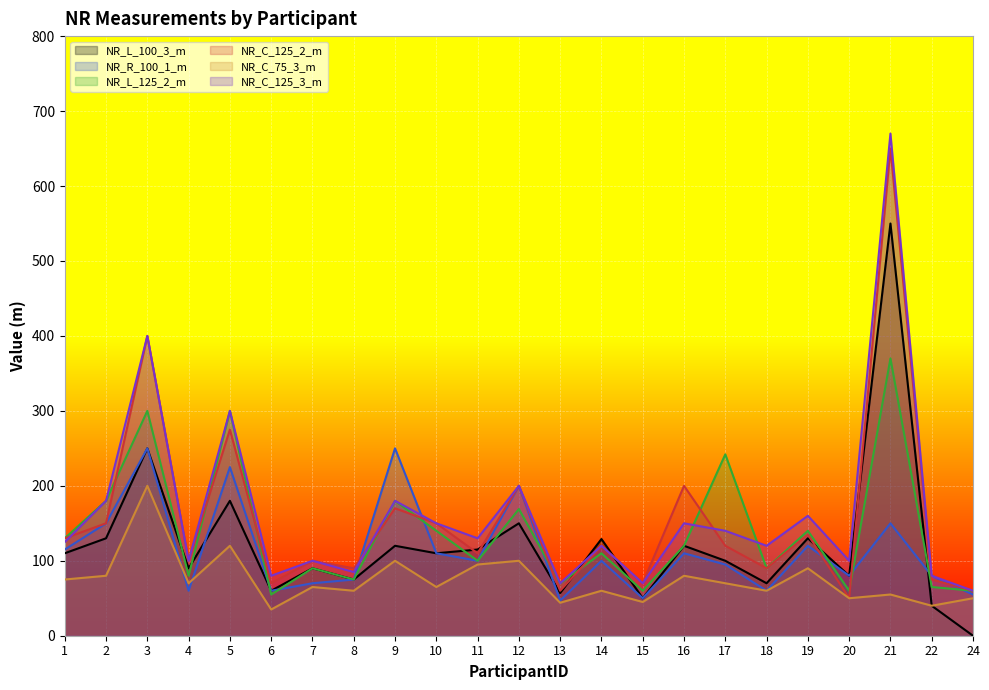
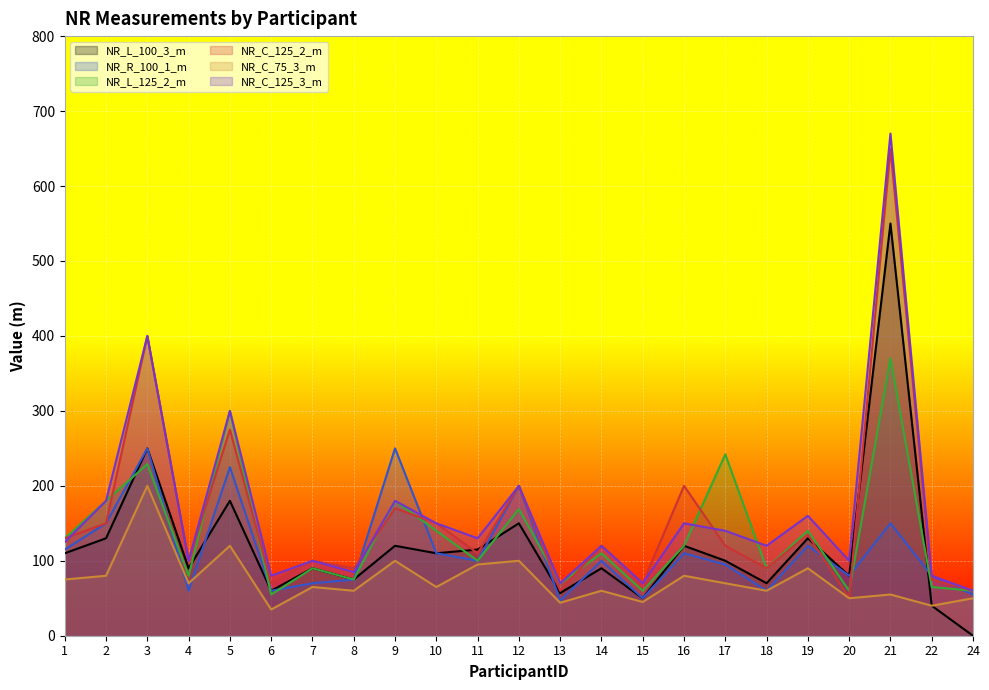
NR_L_125_2_m, 3: 300 -> 230
NR_L_100_3_m, 14: 130 -> 90
